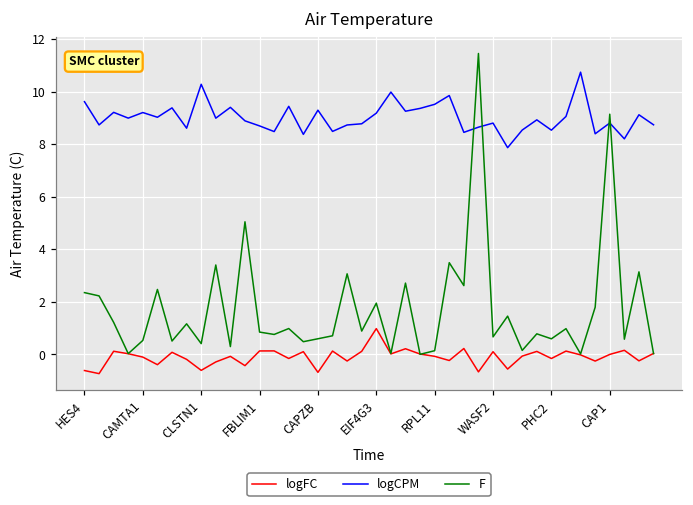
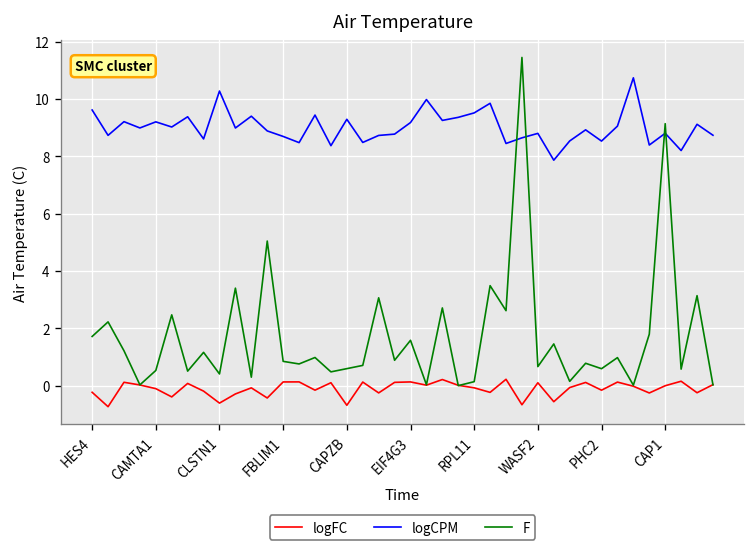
logFC, HES4: -0.6 -> -0.2
F, HES4: 2.4 -> 1.7
logFC, EIF4G3: 1.0 -> 0.1
F, EIF4G3: 2.0 -> 1.6
